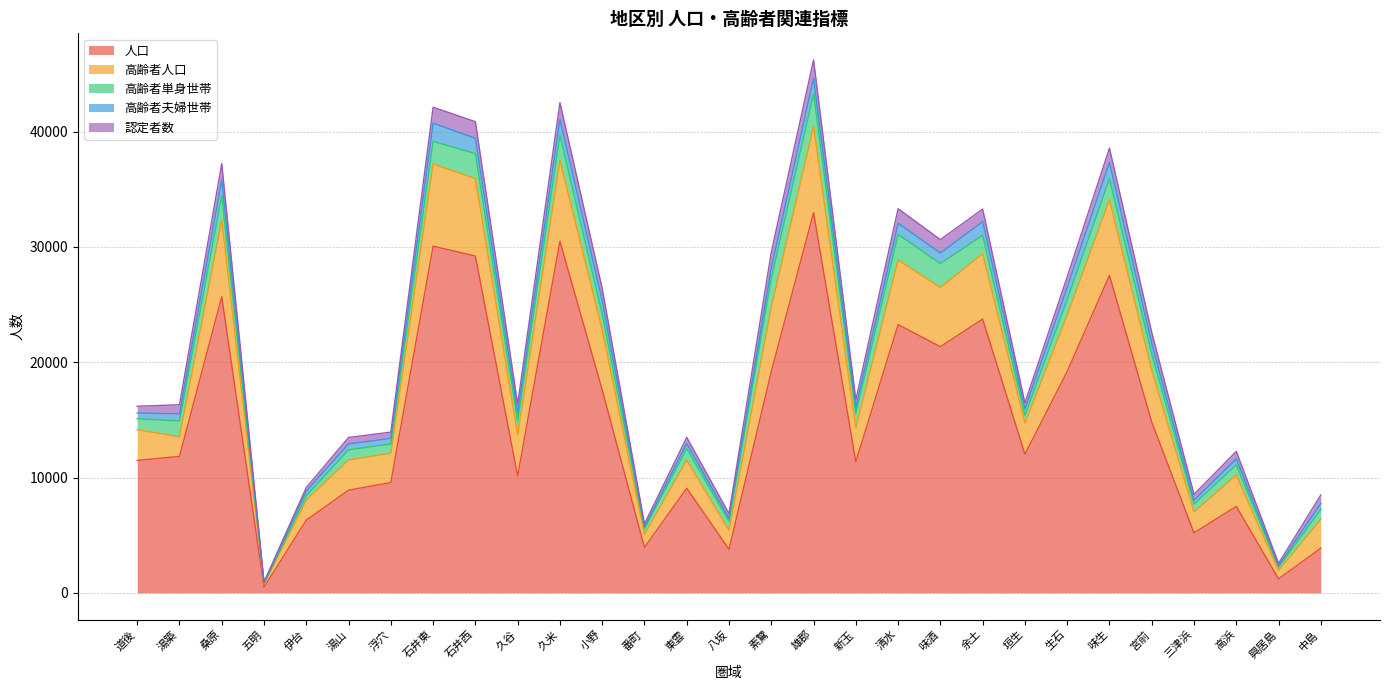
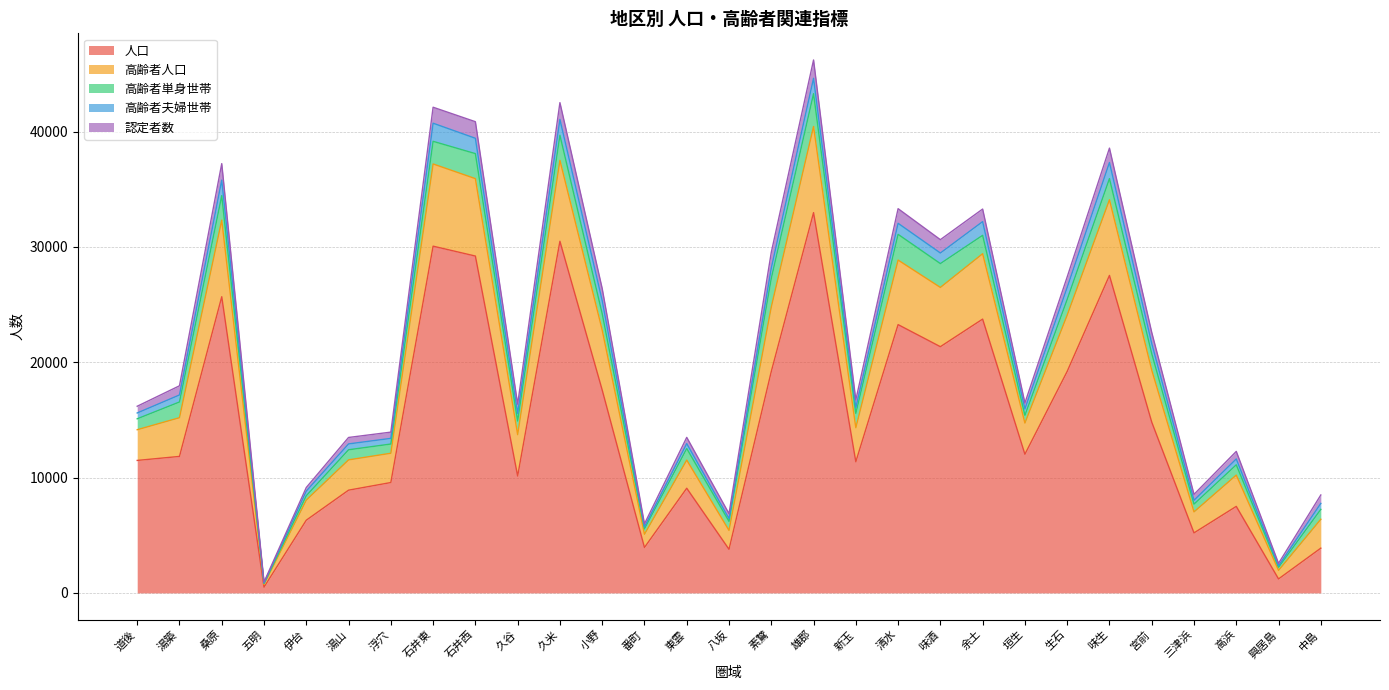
高齢者人口, 湯築: 1700 -> 3400
